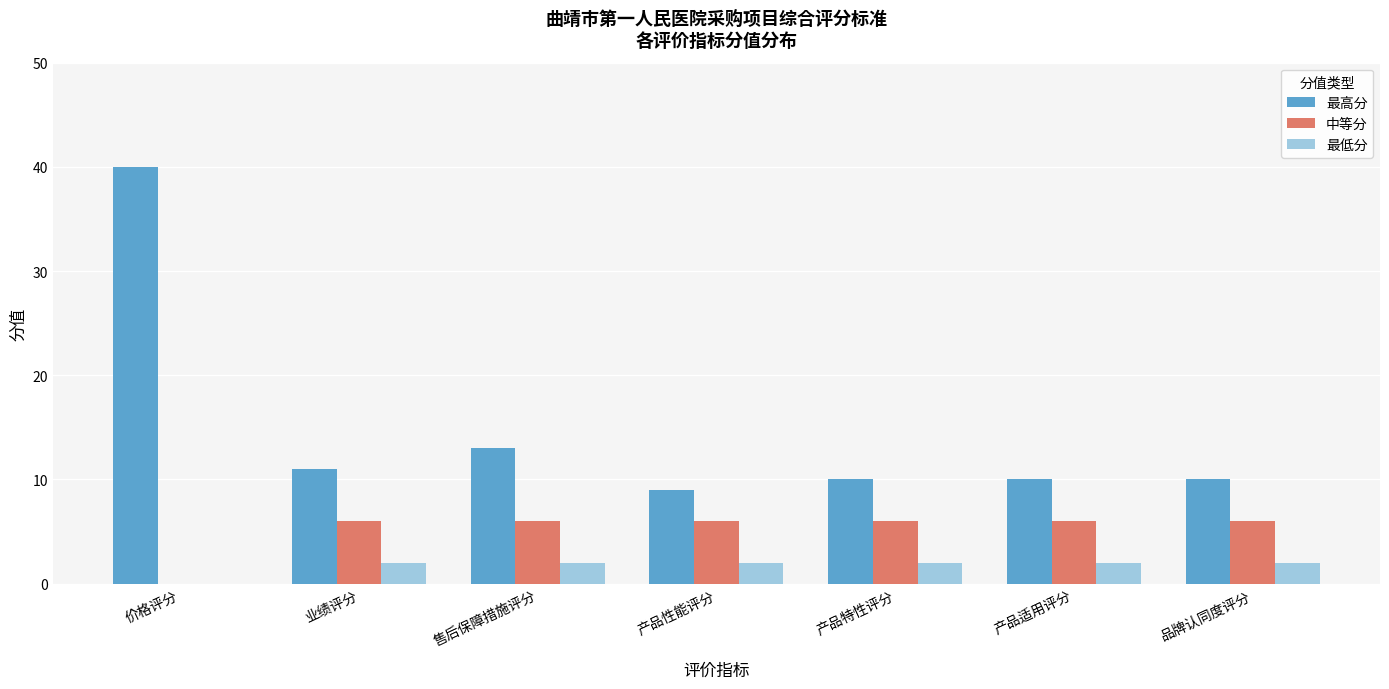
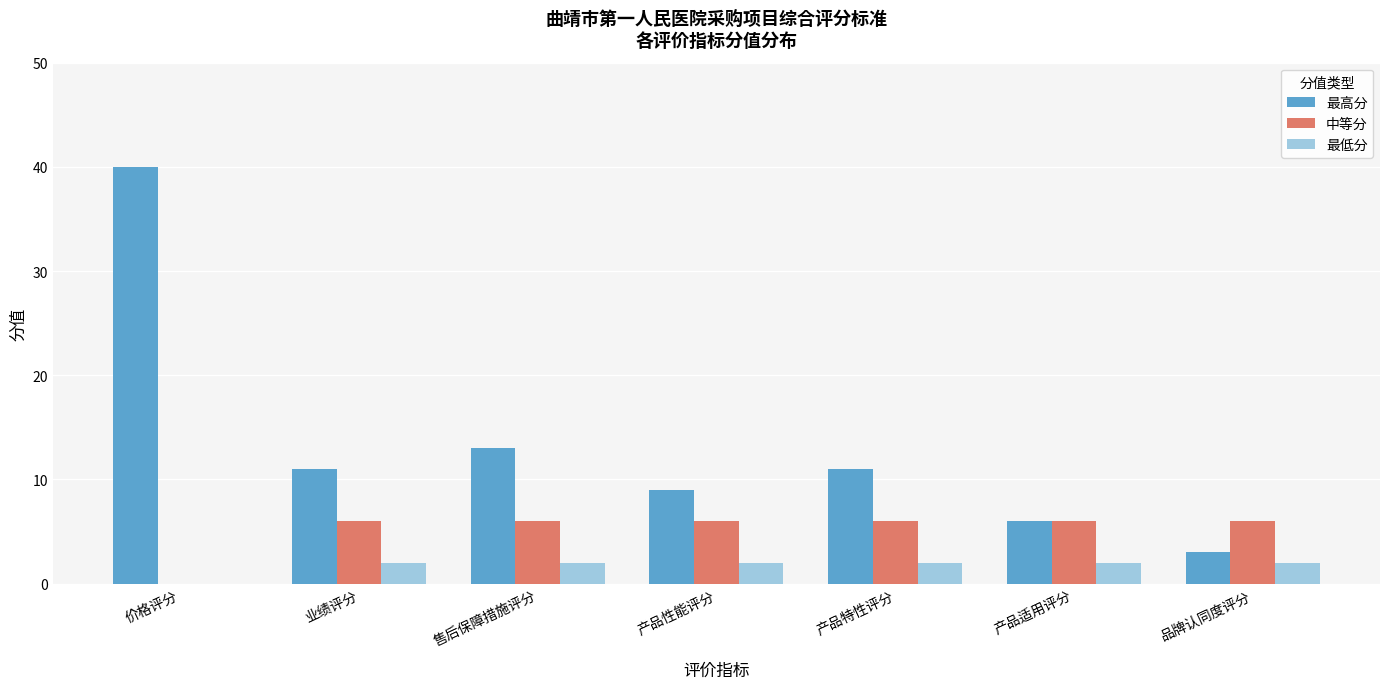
最高分, 产品特性评分: 10 -> 11
最高分, 产品适用评分: 10 -> 6
最高分, 品牌认同度评分: 10 -> 3
